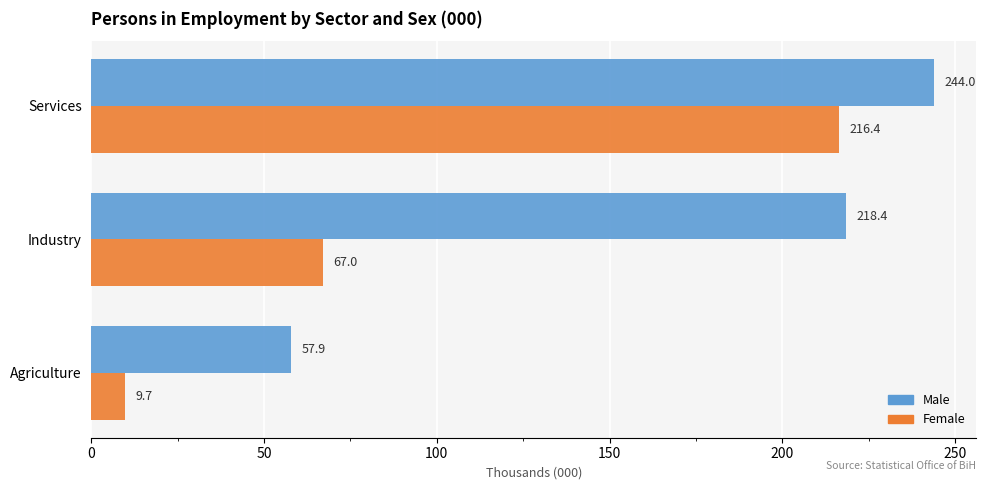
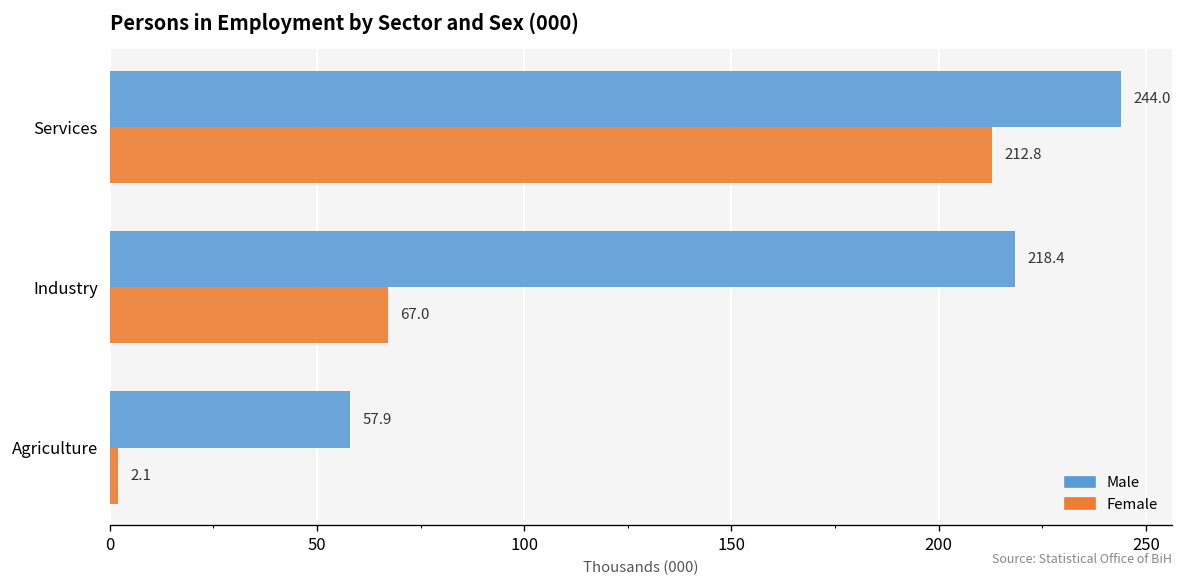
Female, Services: 216.4 -> 212.8
Female, Agriculture: 9.7 -> 2.1
